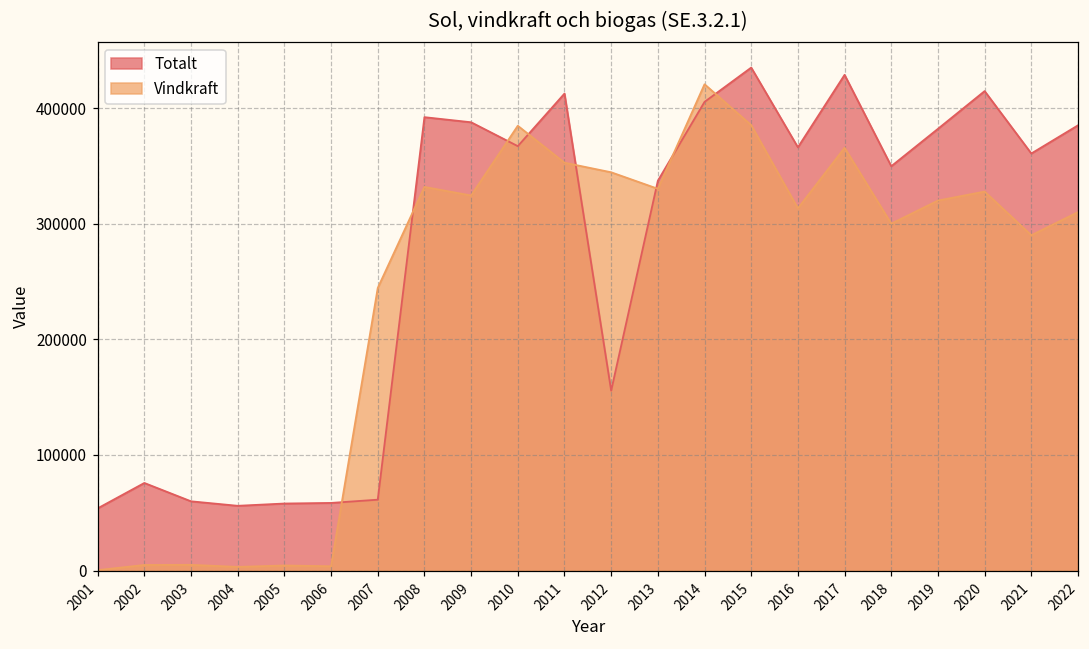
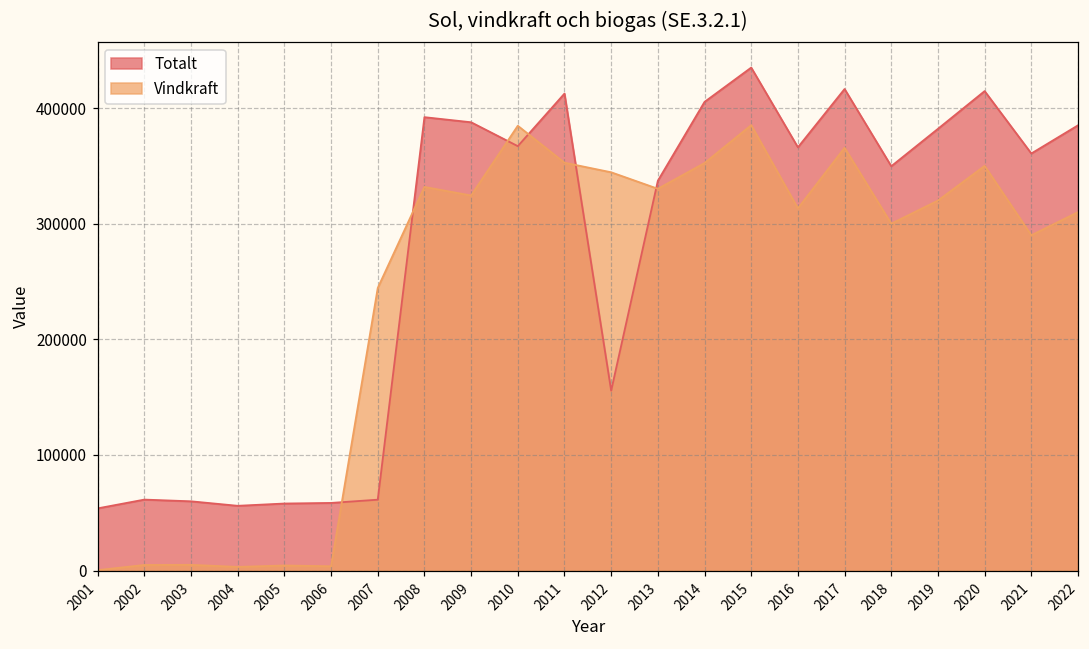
Totalt, 2002: 76000 -> 61000
Vindkraft, 2014: 421000 -> 352000
Totalt, 2017: 429000 -> 416000
Vindkraft, 2020: 328000 -> 350000
